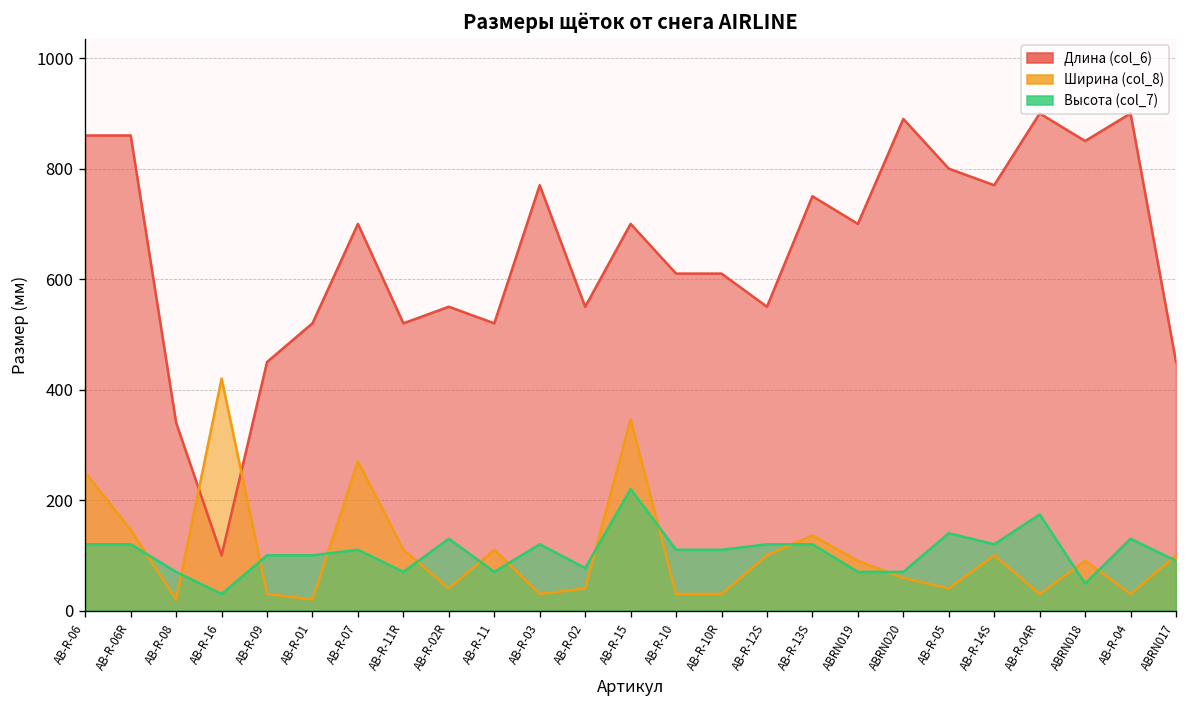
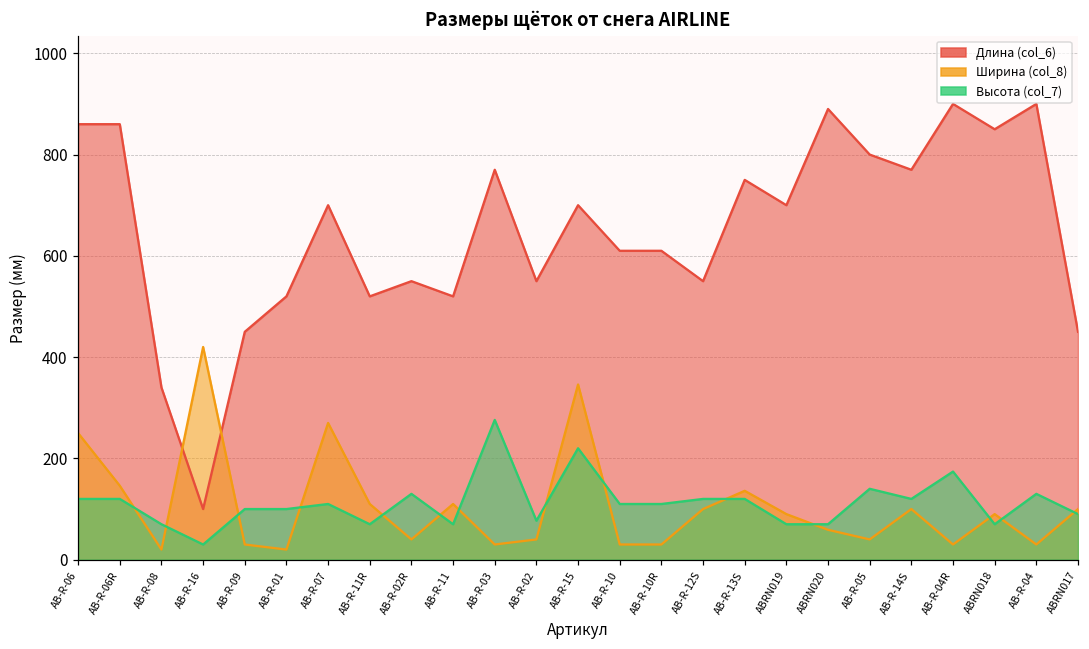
Высота (col_7), AB-R-03: 120 -> 280
Высота (col_7), ABRN018: 50 -> 70
